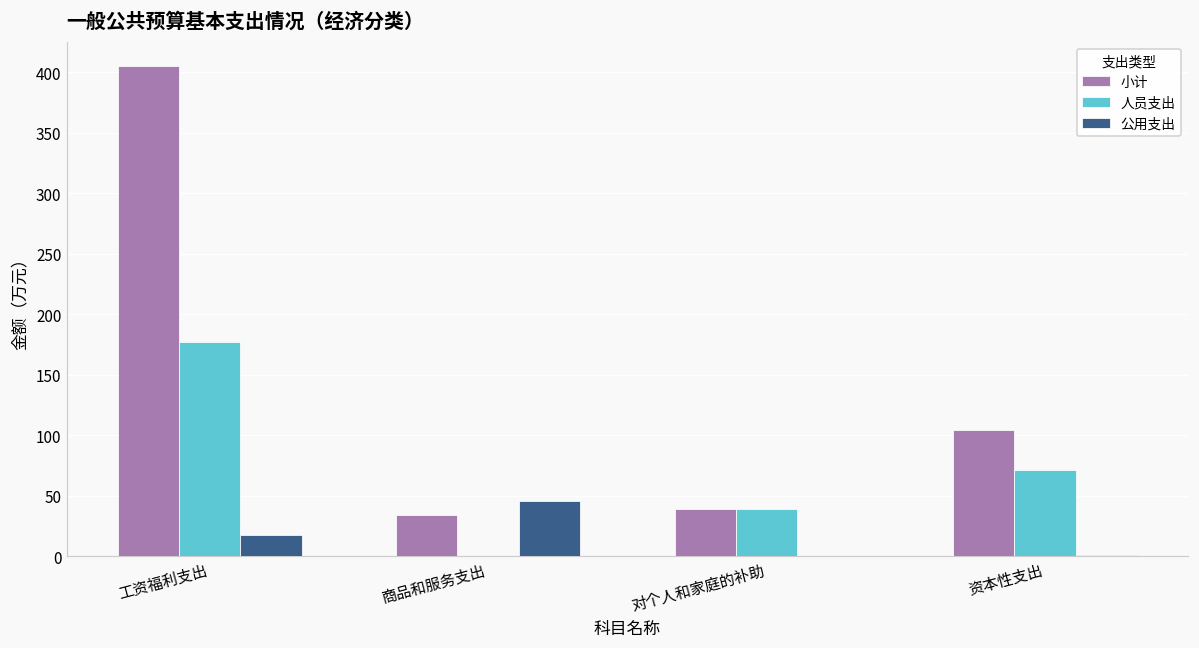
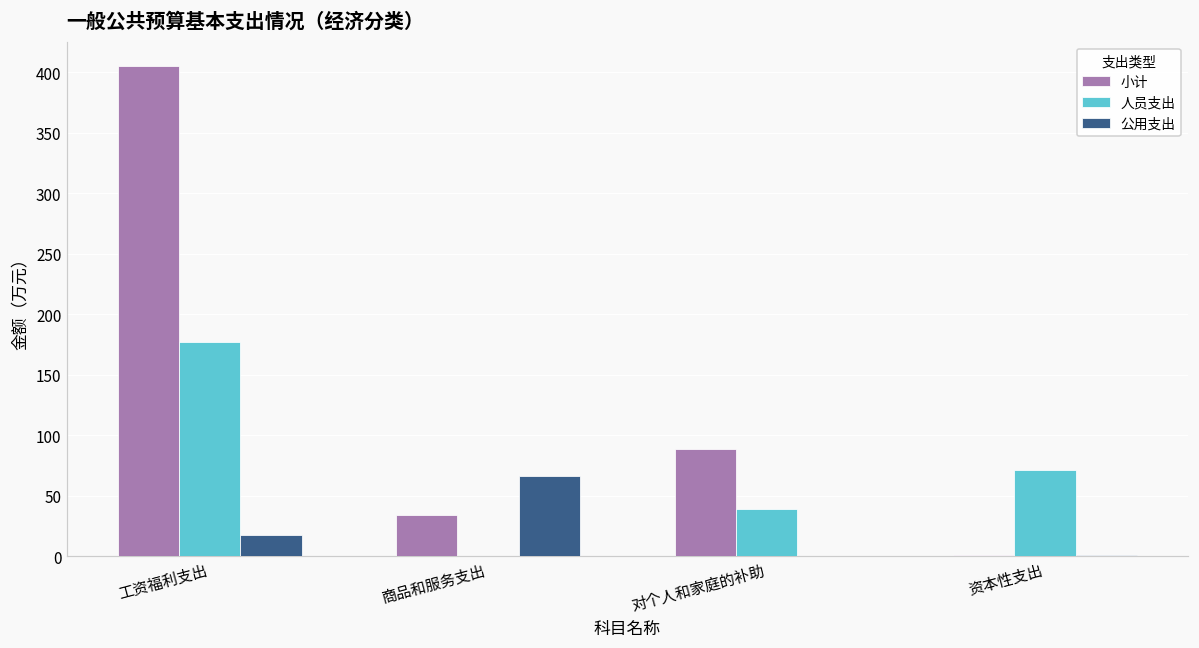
公用支出, 商品和服务支出: 46 -> 67
小计, 对个人和家庭的补助: 39 -> 89
小计, 资本性支出: 105 -> 1
